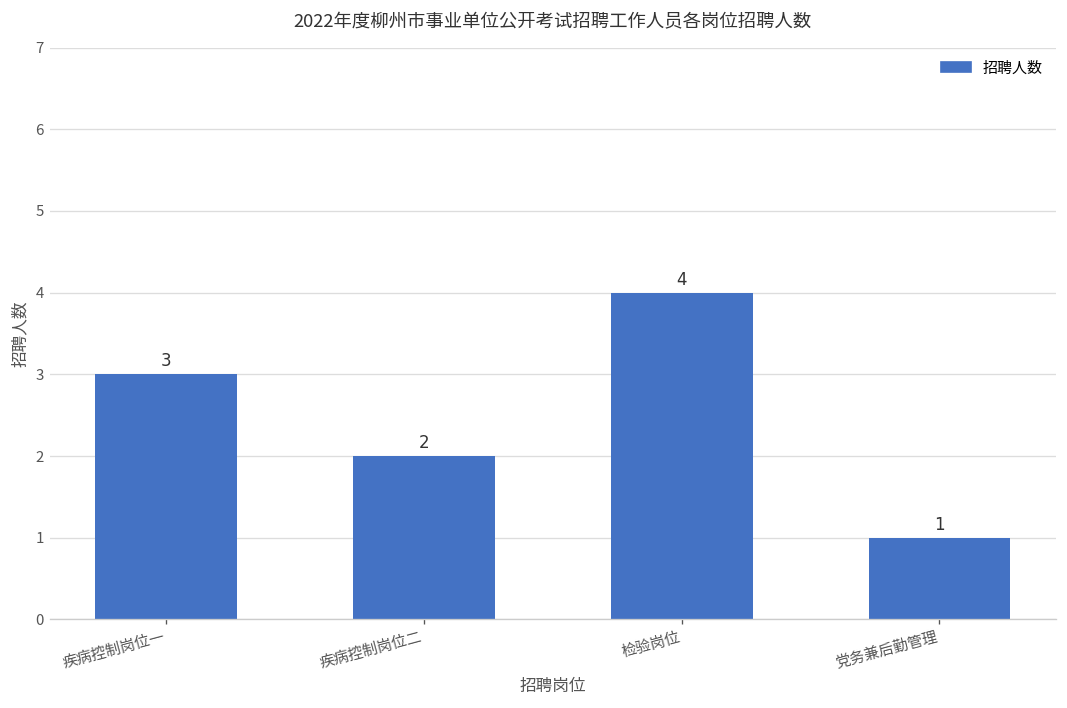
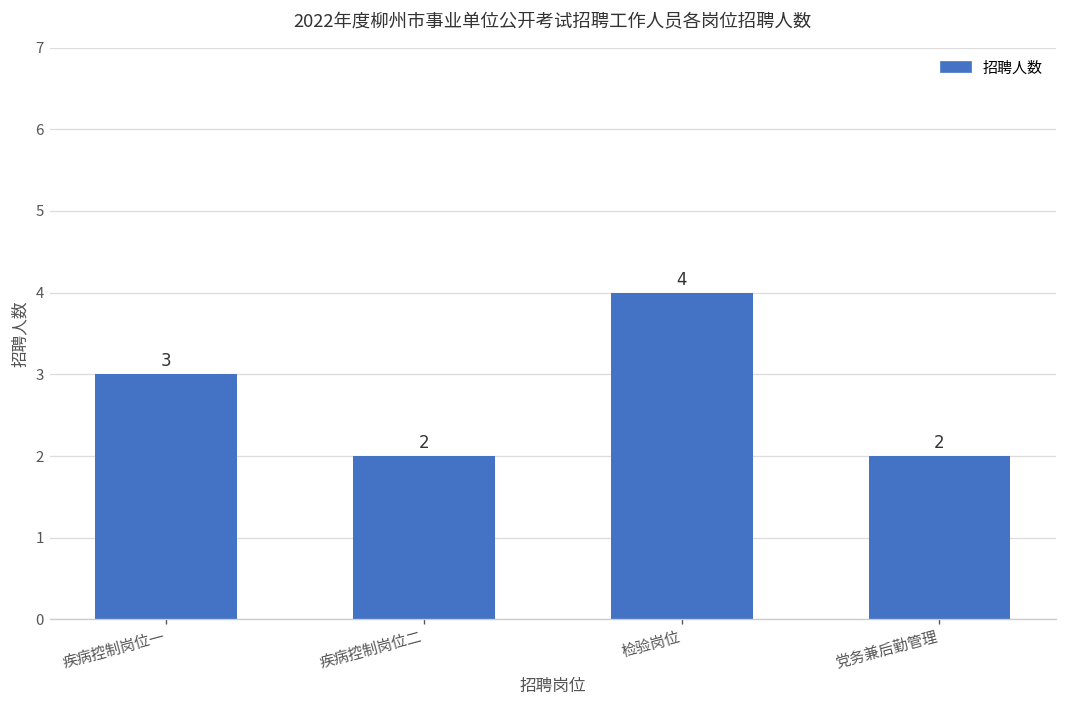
党务兼后勤管理: 1 -> 2
